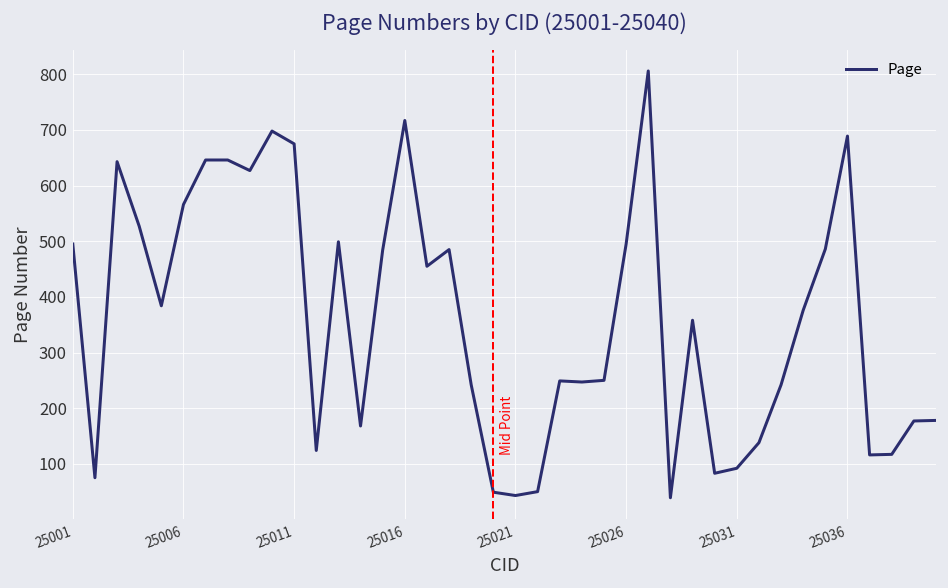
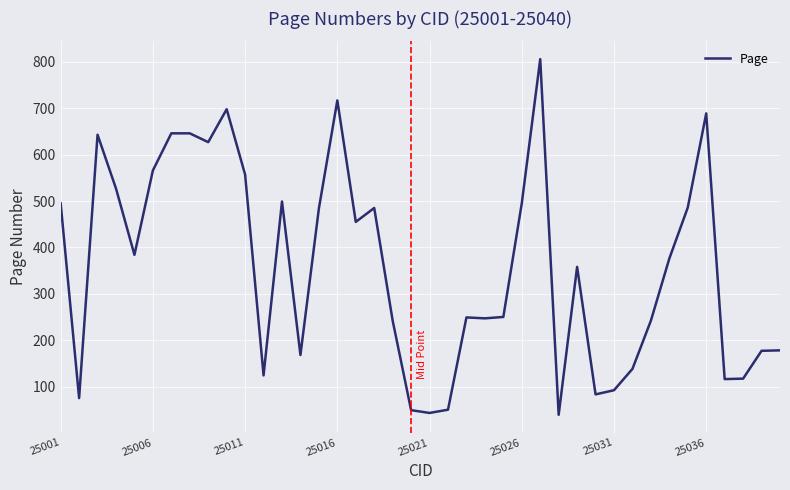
25011: 680 -> 560
